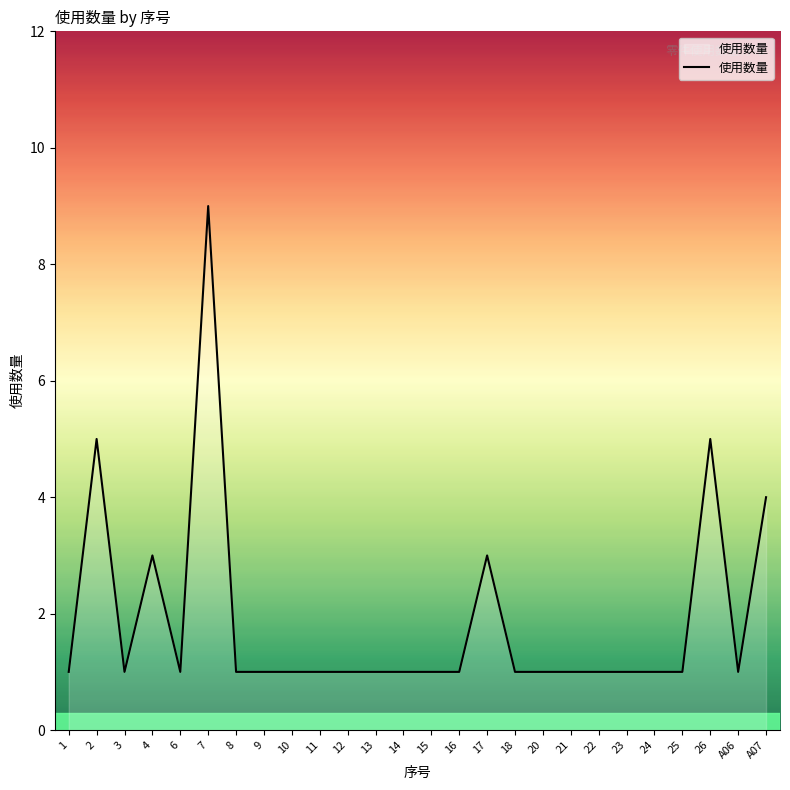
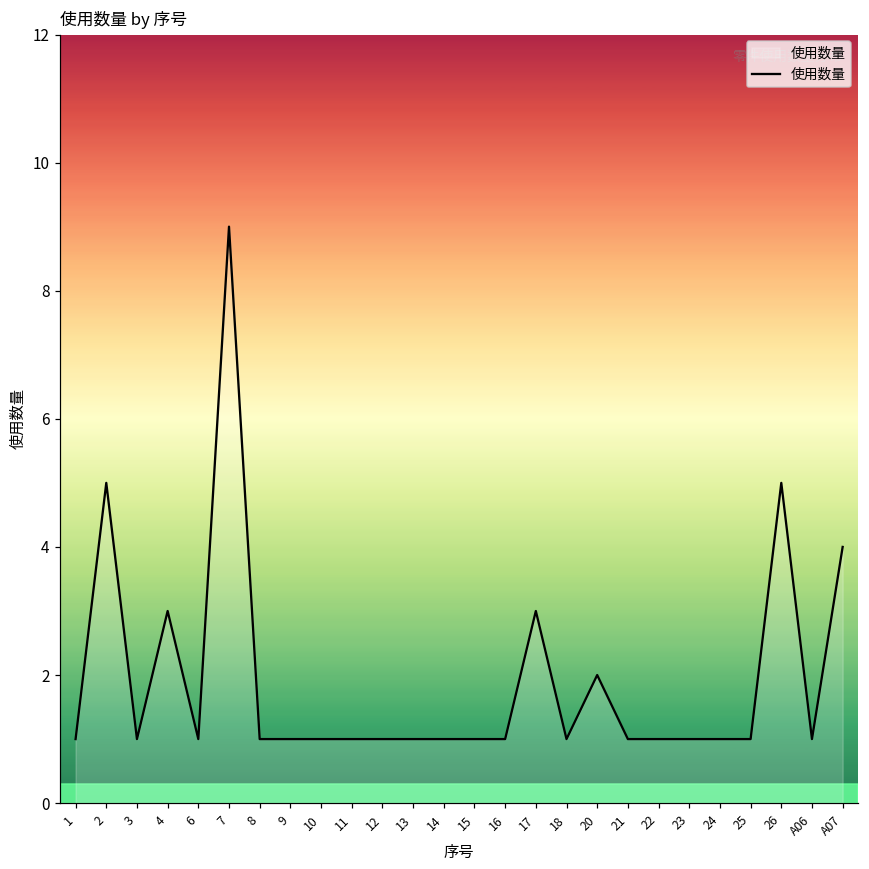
20: 1 -> 2
